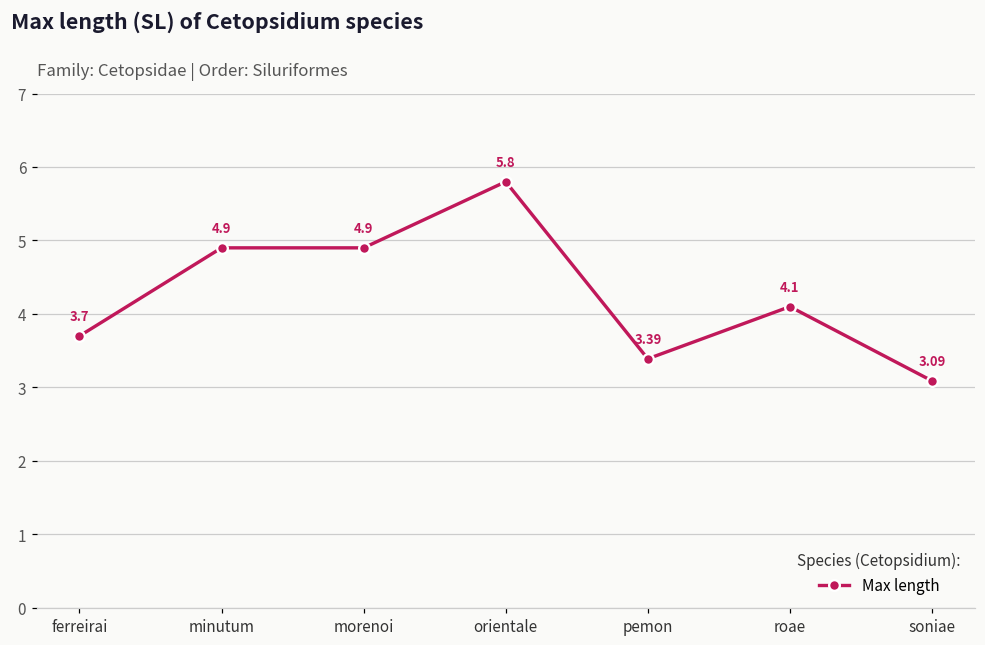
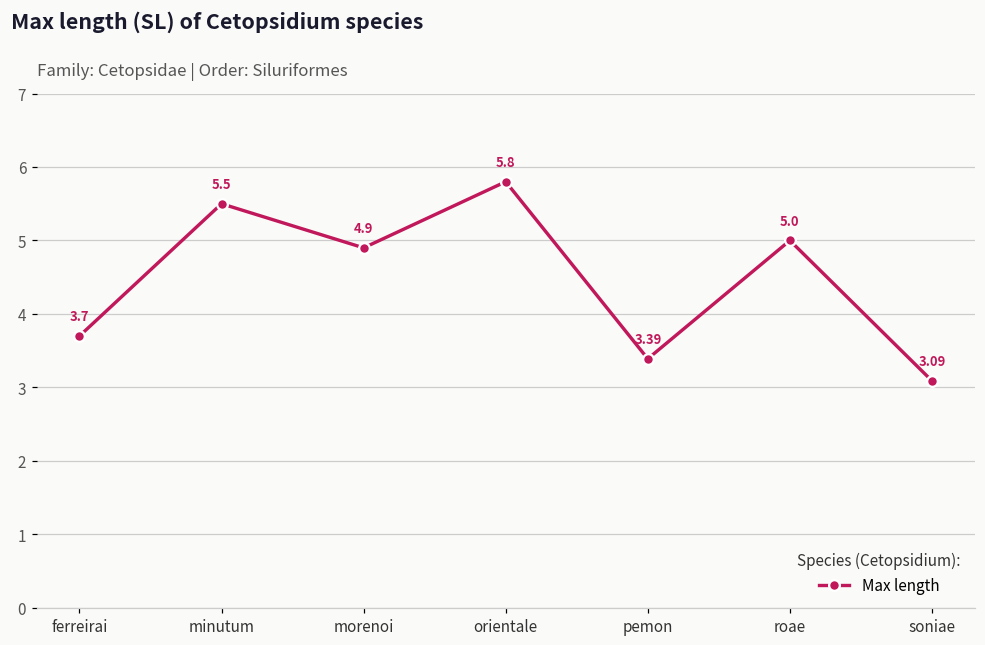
minutum: 4.9 -> 5.5
roae: 4.1 -> 5.0
